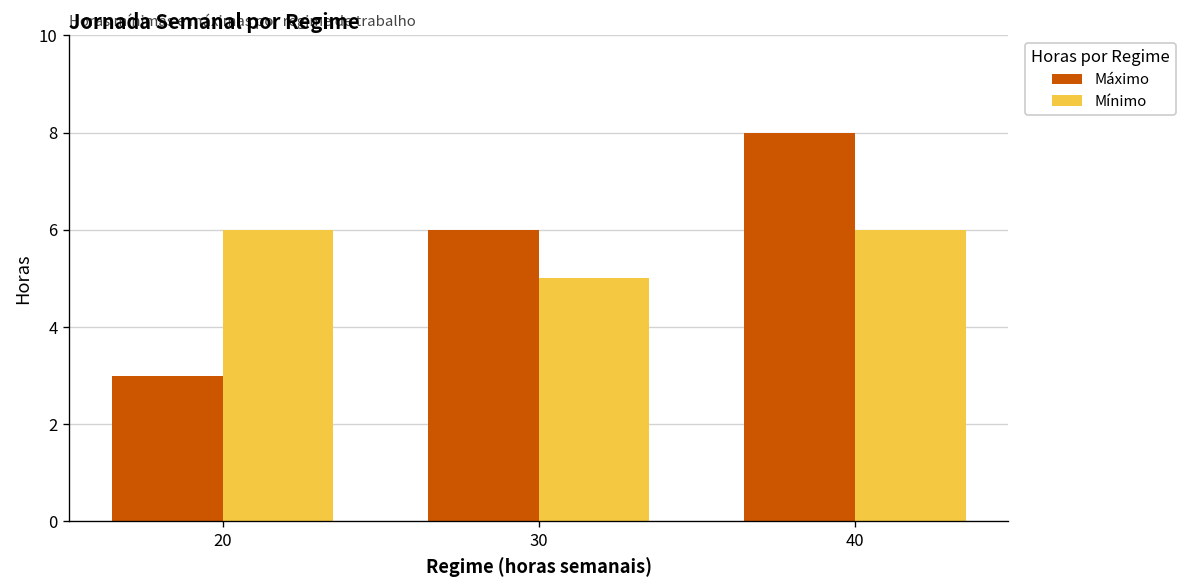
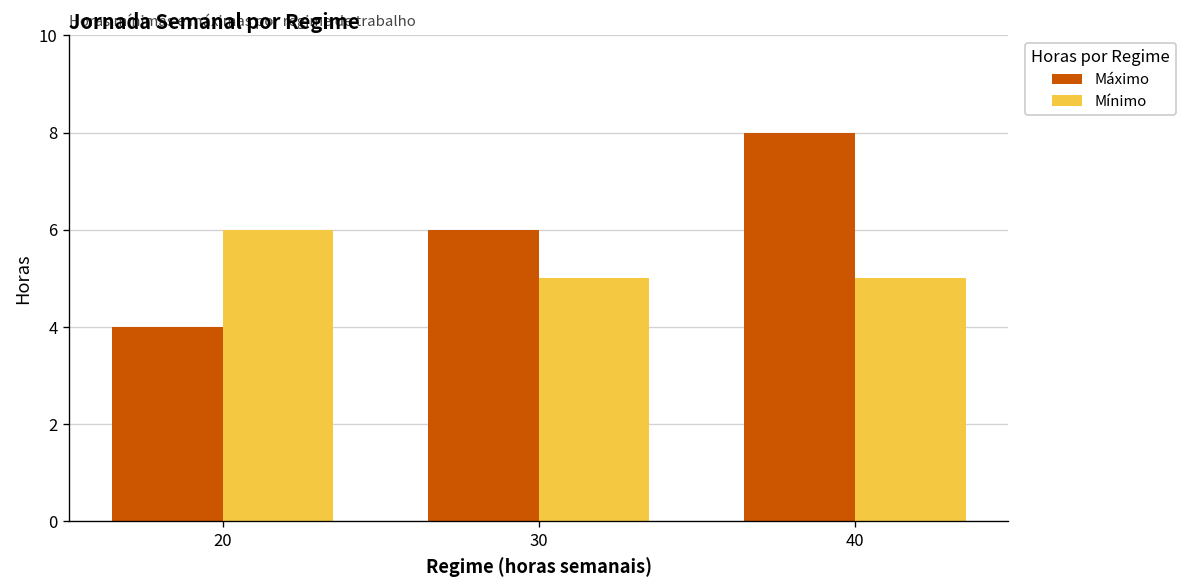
Máximo, 20: 3 -> 4
Mínimo, 40: 6 -> 5
